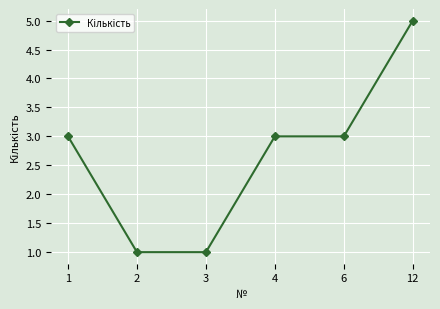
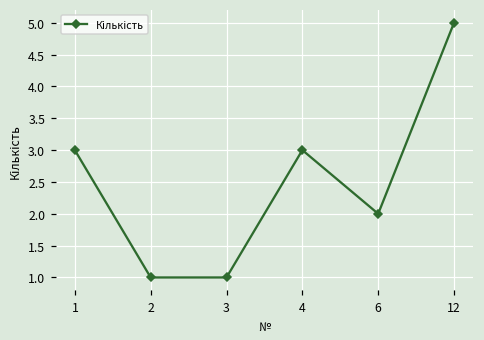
6: 3 -> 2
